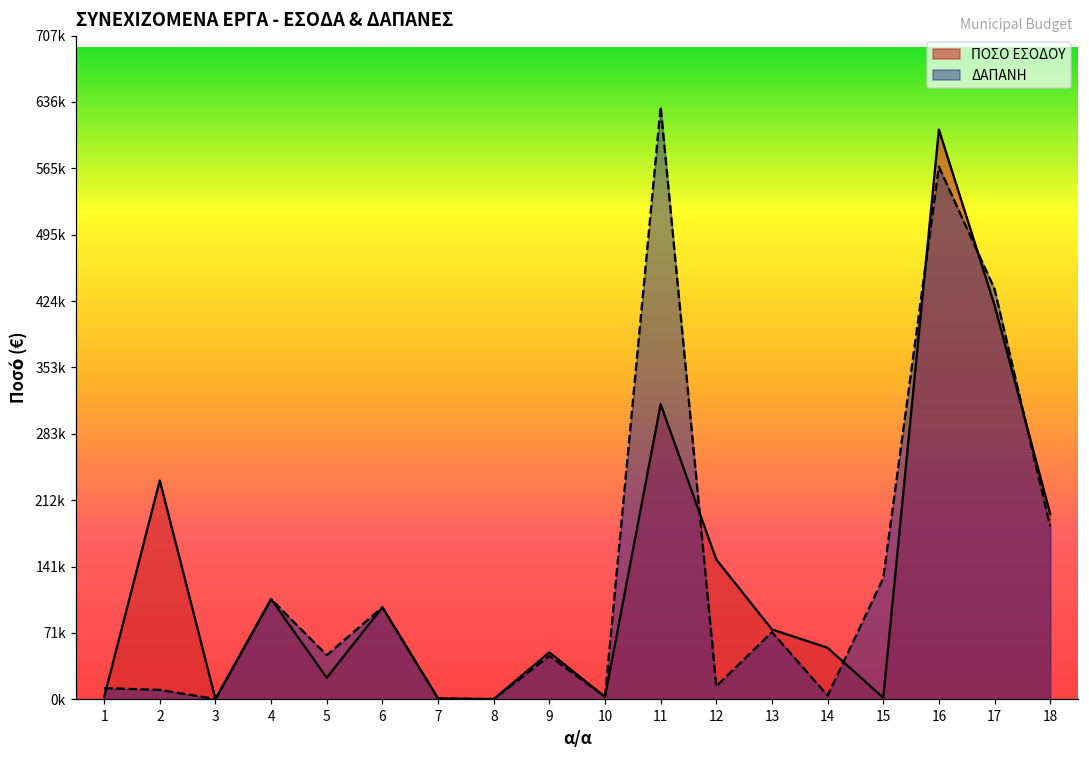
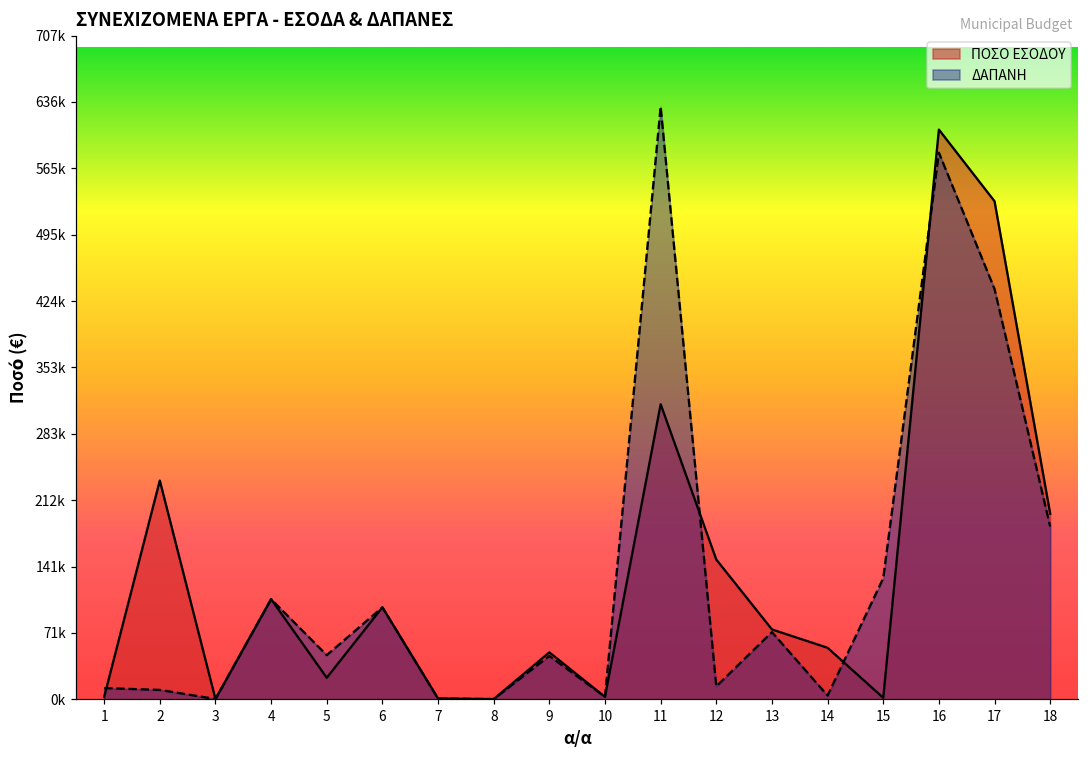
ΔΑΠΑΝΗ, 16: 570000 -> 580000
ΠΟΣΟ ΕΣΟΔΟΥ, 17: 420000 -> 530000
